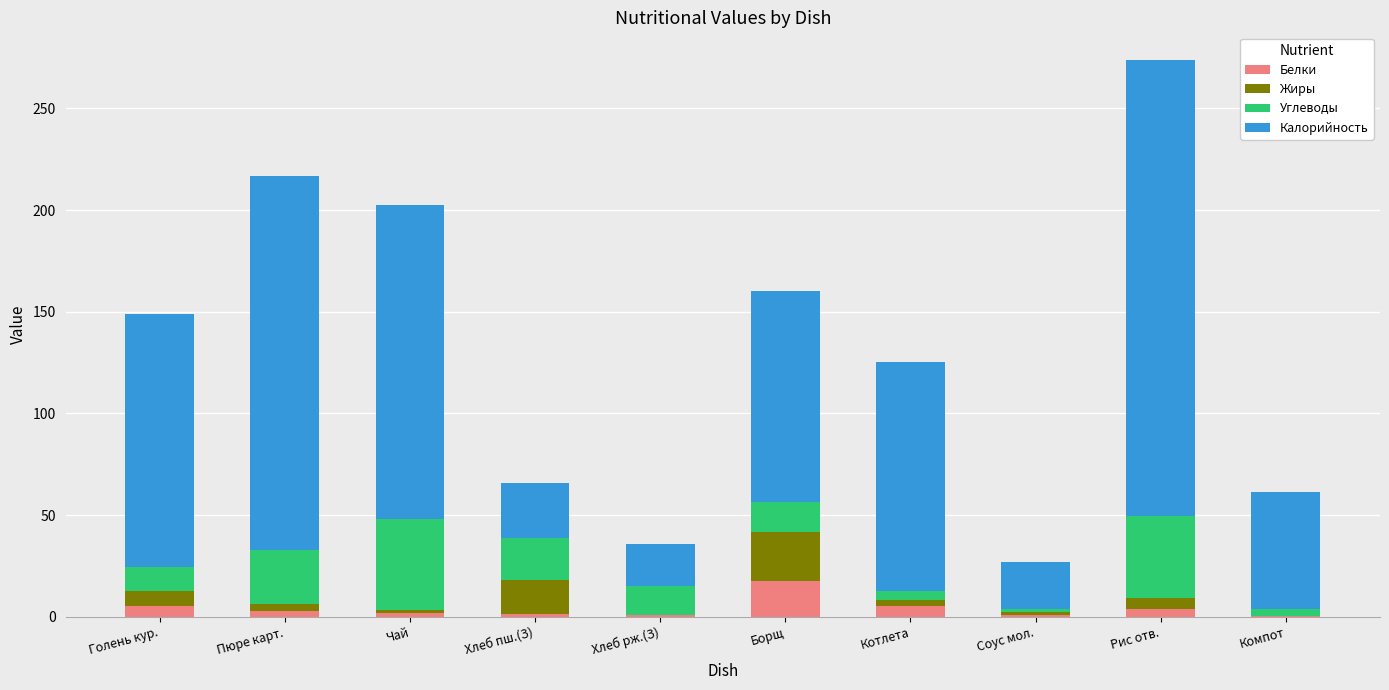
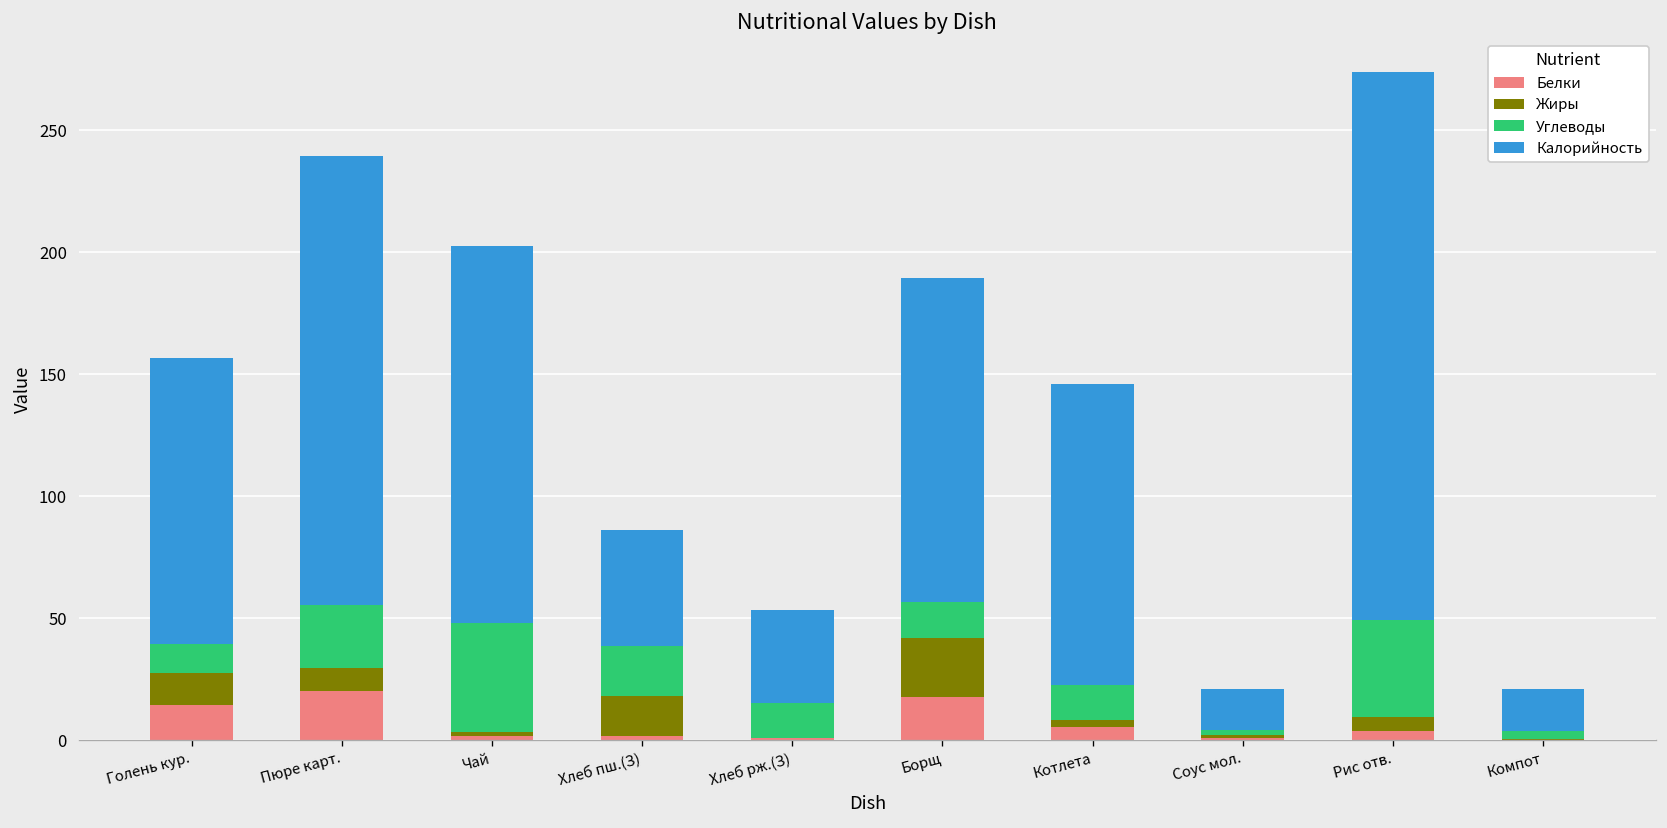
Белки, Голень кур.: 5 -> 14
Жиры, Голень кур.: 7 -> 13
Калорийность, Голень кур.: 124 -> 117
Белки, Пюре карт.: 3 -> 20
Жиры, Пюре карт.: 4 -> 9
Калорийность, Хлеб пш.(З): 27 -> 47
Калорийность, Хлеб рж.(З): 21 -> 38
Калорийность, Борщ: 103 -> 133
Углеводы, Котлета: 5 -> 14
Калорийность, Котлета: 113 -> 123
Калорийность, Соус мол.: 23 -> 17
Калорийность, Компот: 58 -> 17
